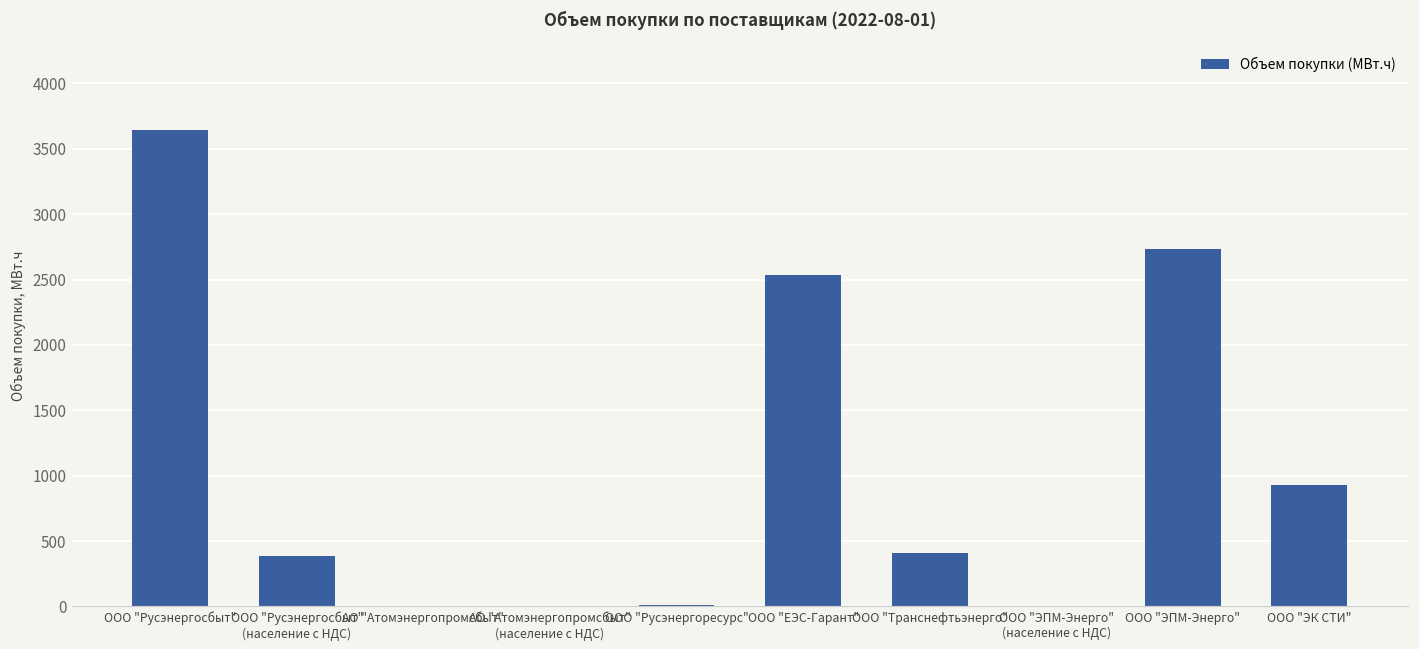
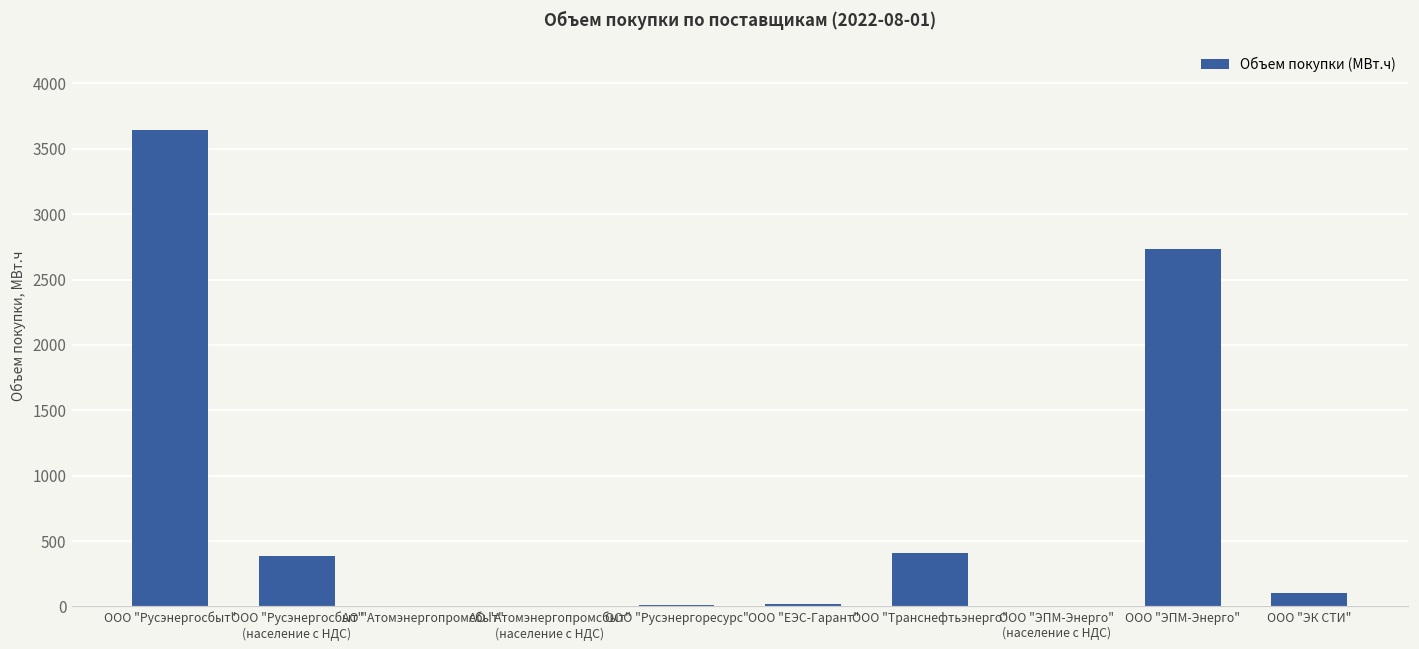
ООО "ЕЭС-Гарант": 2540 -> 20
ООО "ЭК СТИ": 930 -> 100
